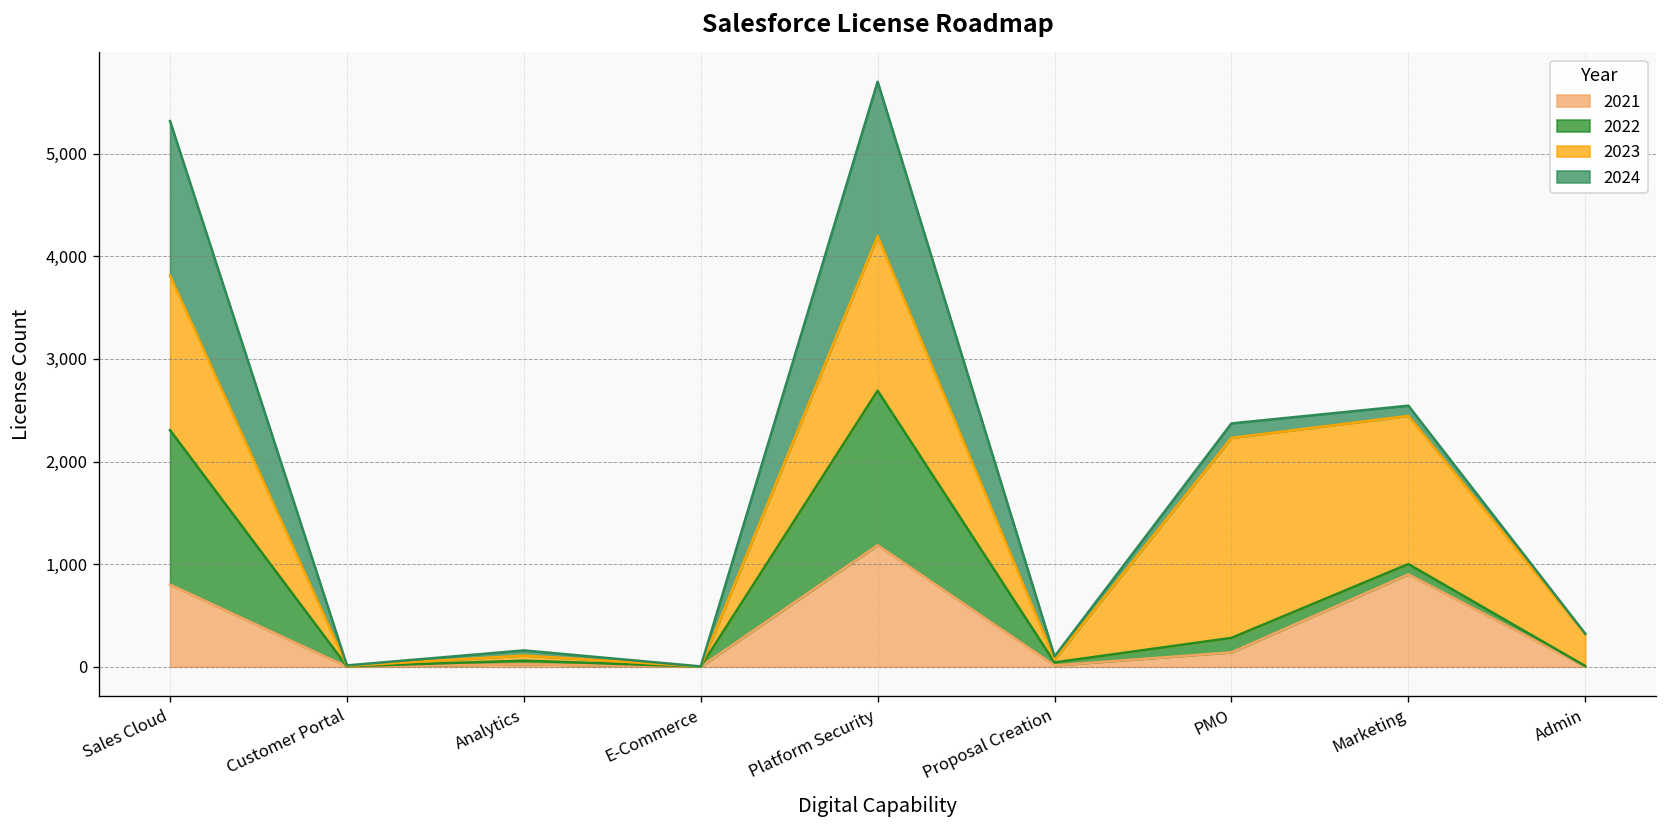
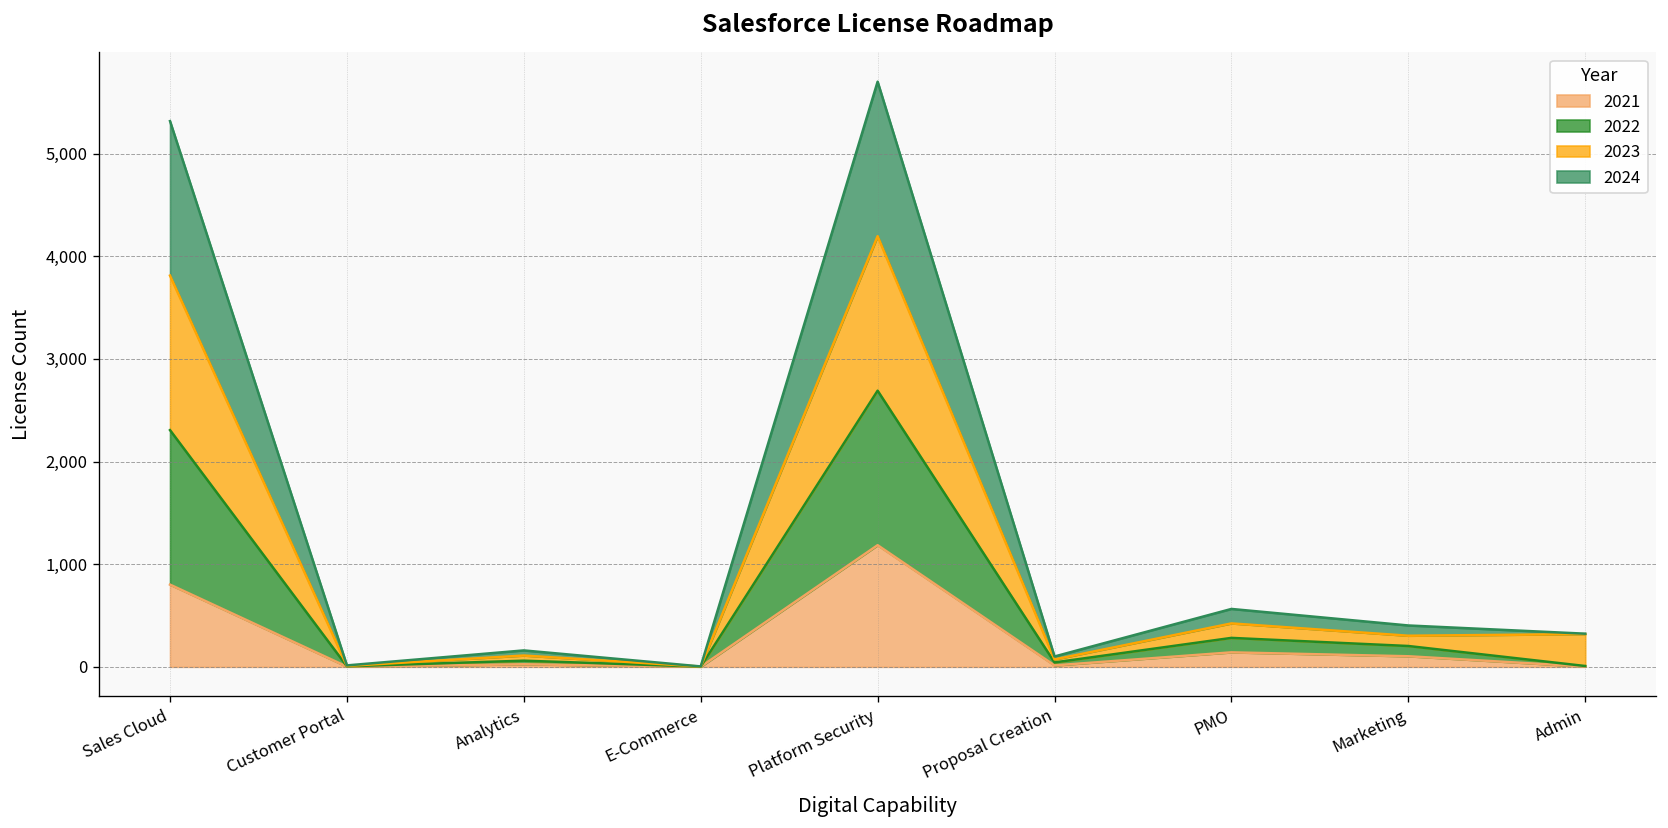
2023, PMO: 1,900 -> 100
2021, Marketing: 900 -> 100
2023, Marketing: 1,400 -> 100
